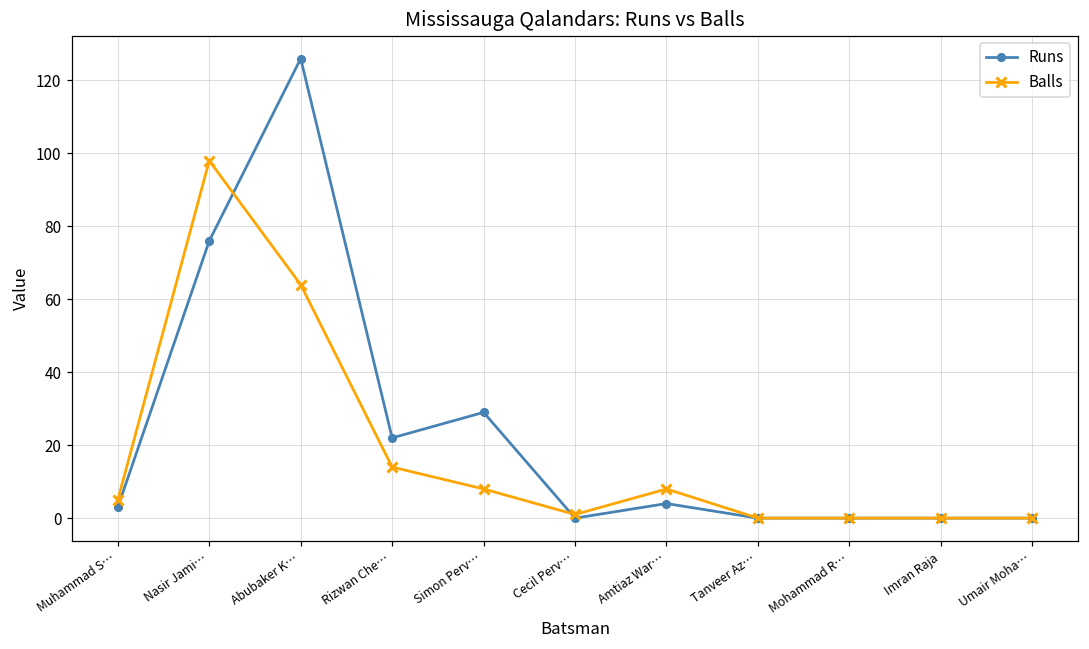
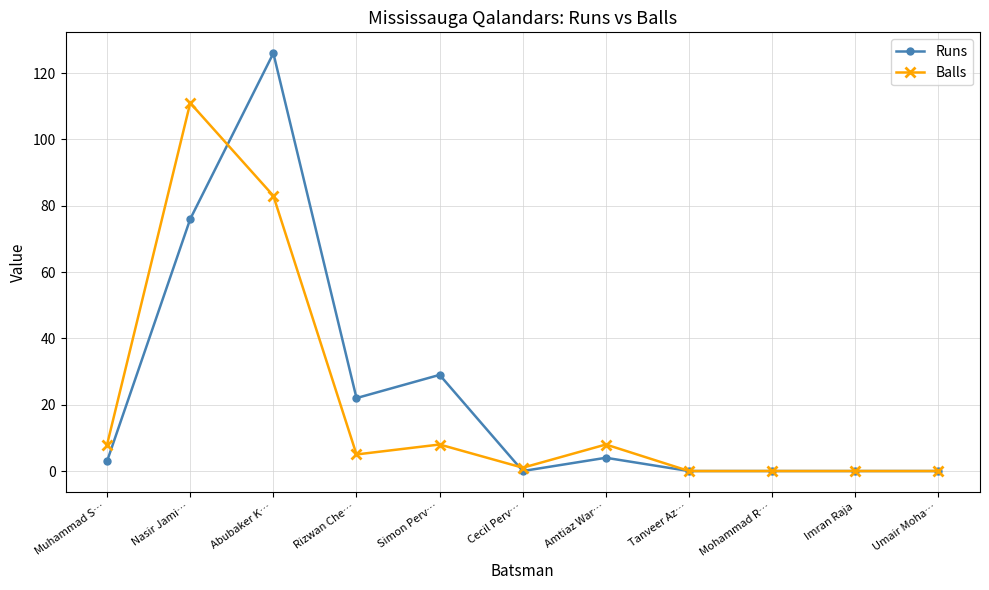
Balls, Muhammad S…: 5 -> 8
Balls, Nasir Jami…: 98 -> 111
Balls, Abubaker K…: 64 -> 83
Balls, Rizwan Che…: 14 -> 5
